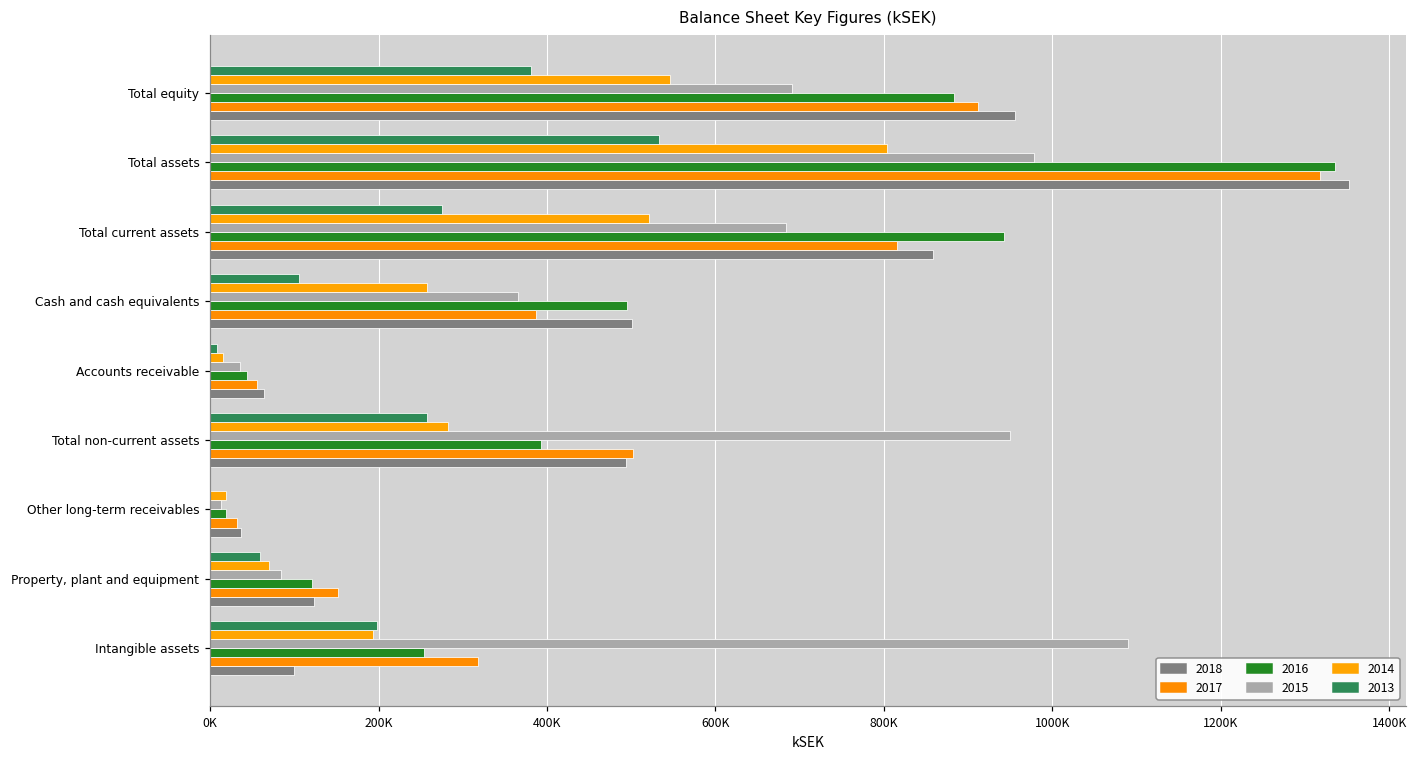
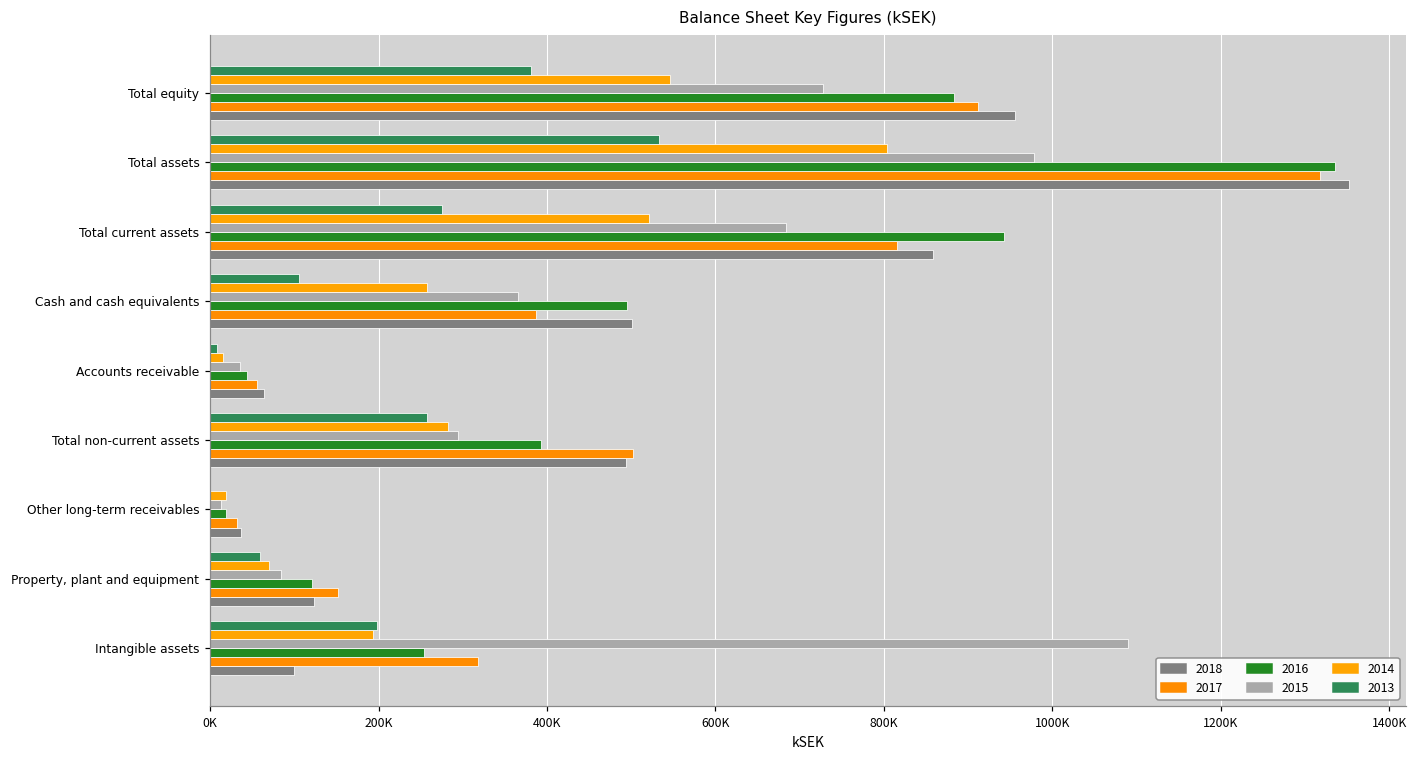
2015, Total equity: 690000 -> 730000
2015, Total non-current assets: 950000 -> 290000
